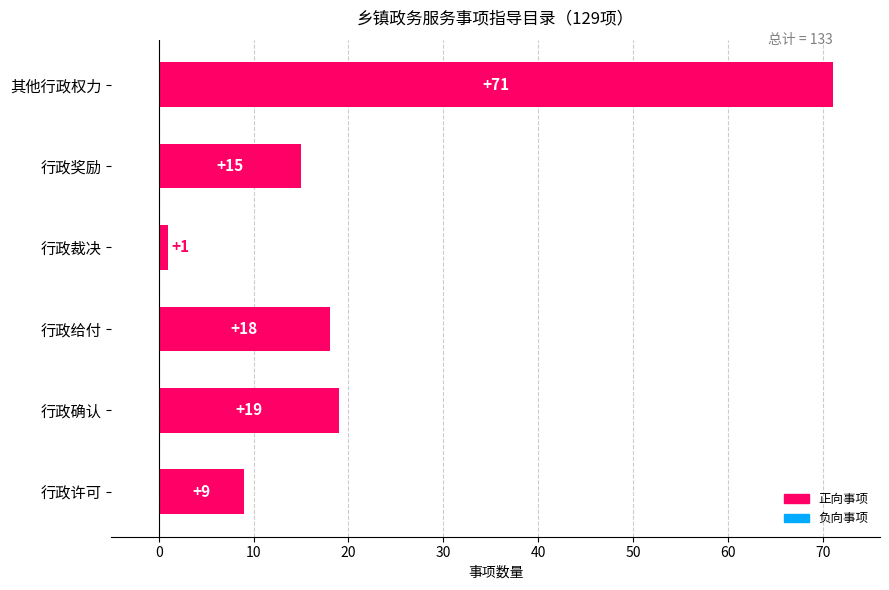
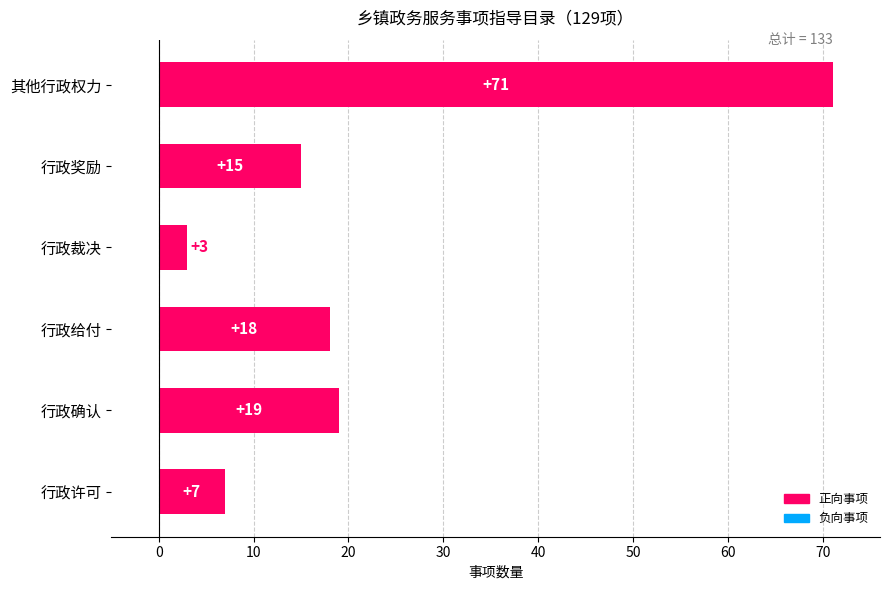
行政裁决: +1 -> +3
行政许可: +9 -> +7
